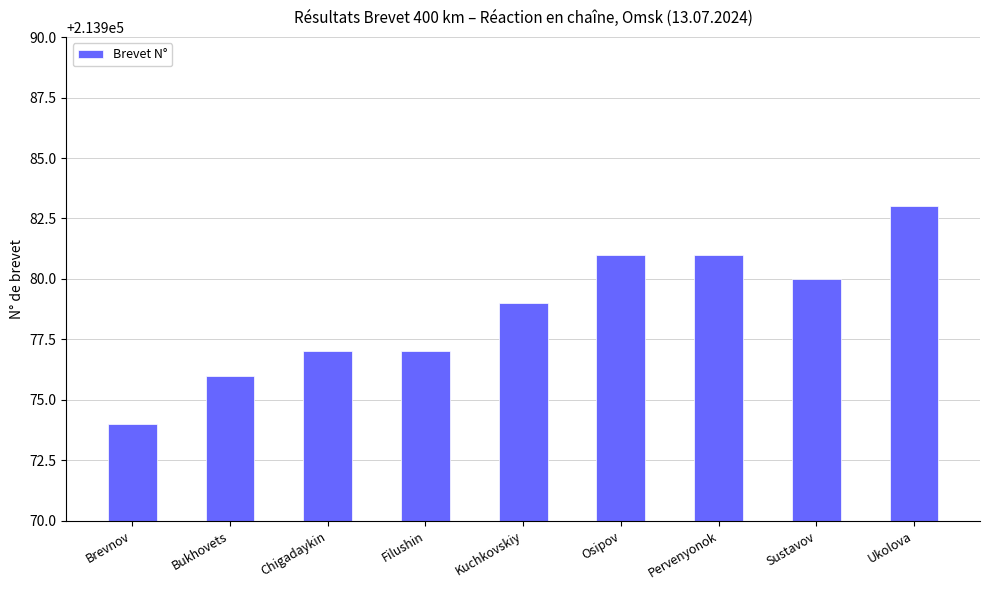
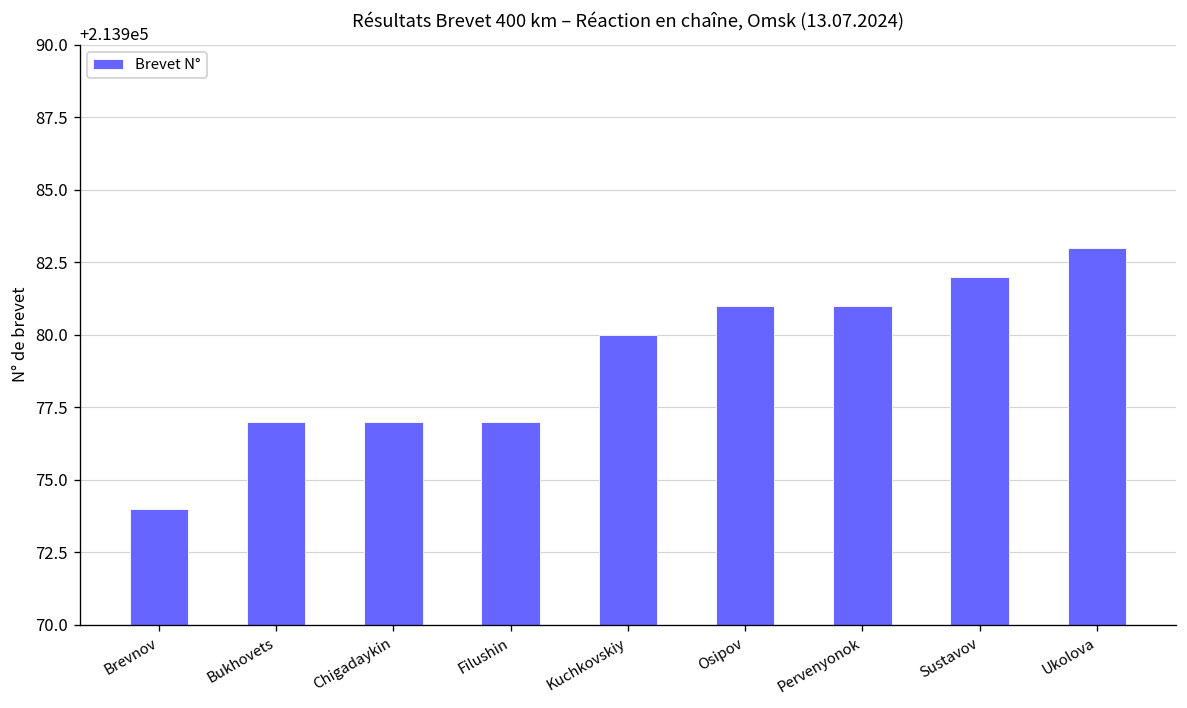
Bukhovets: 213976 -> 213977
Kuchkovskiy: 213979 -> 213980
Sustavov: 213980 -> 213982
